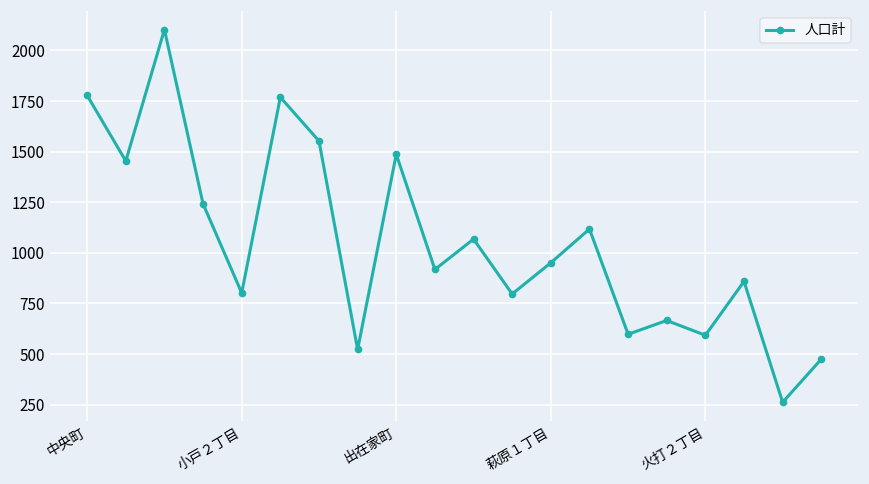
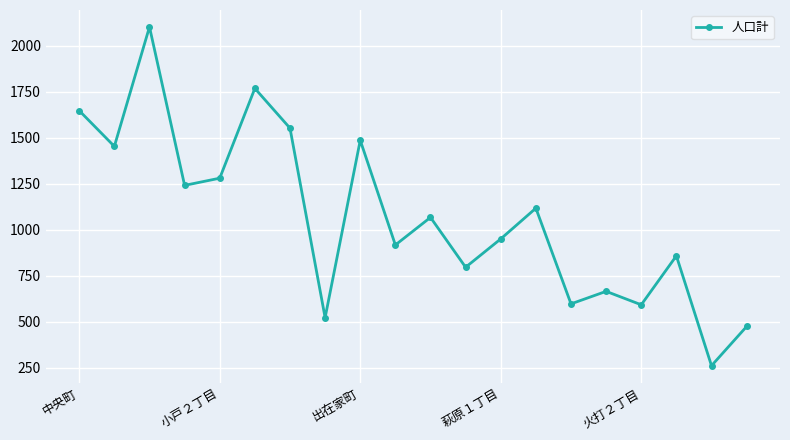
中央町: 1780 -> 1650
小戸２丁目: 800 -> 1280
